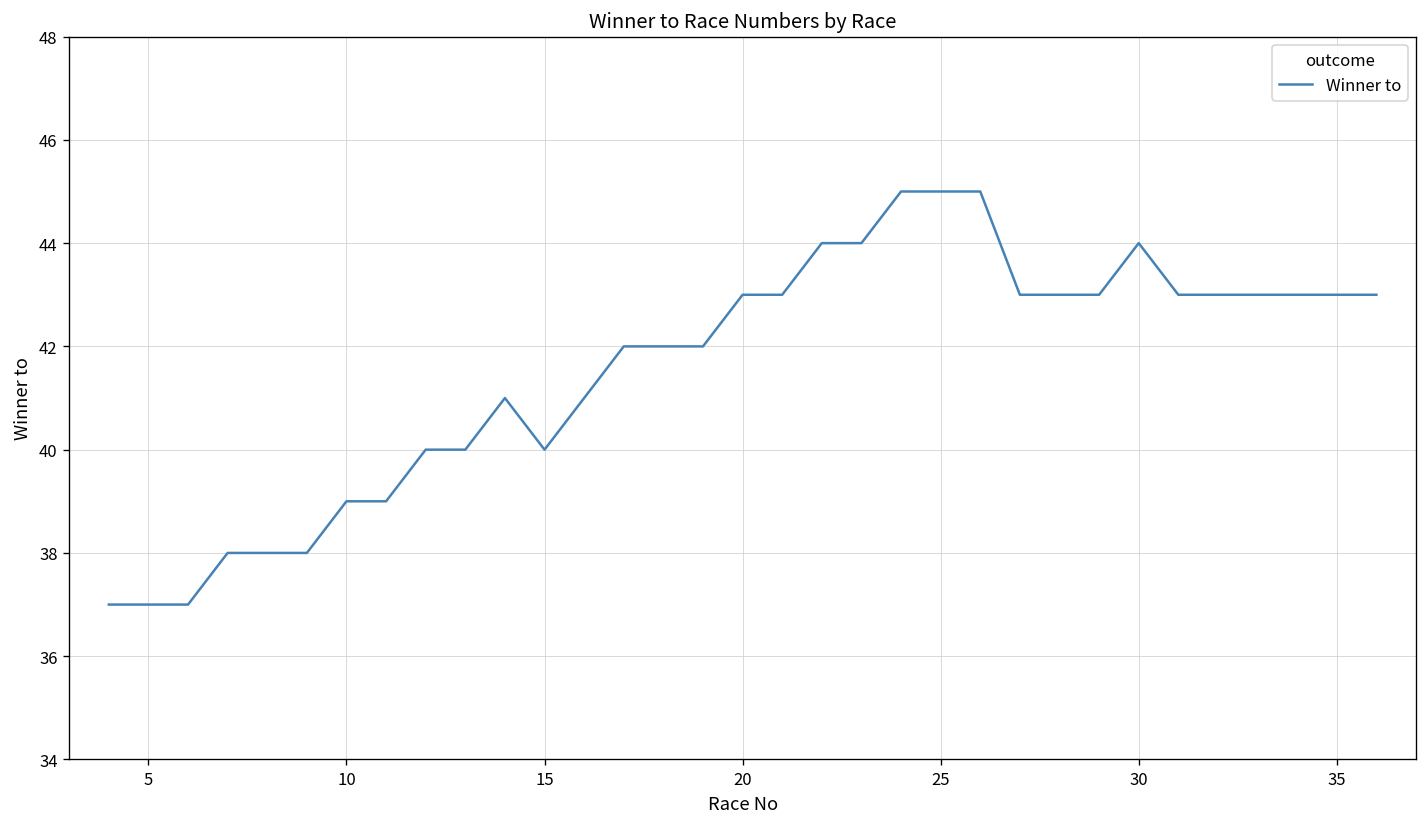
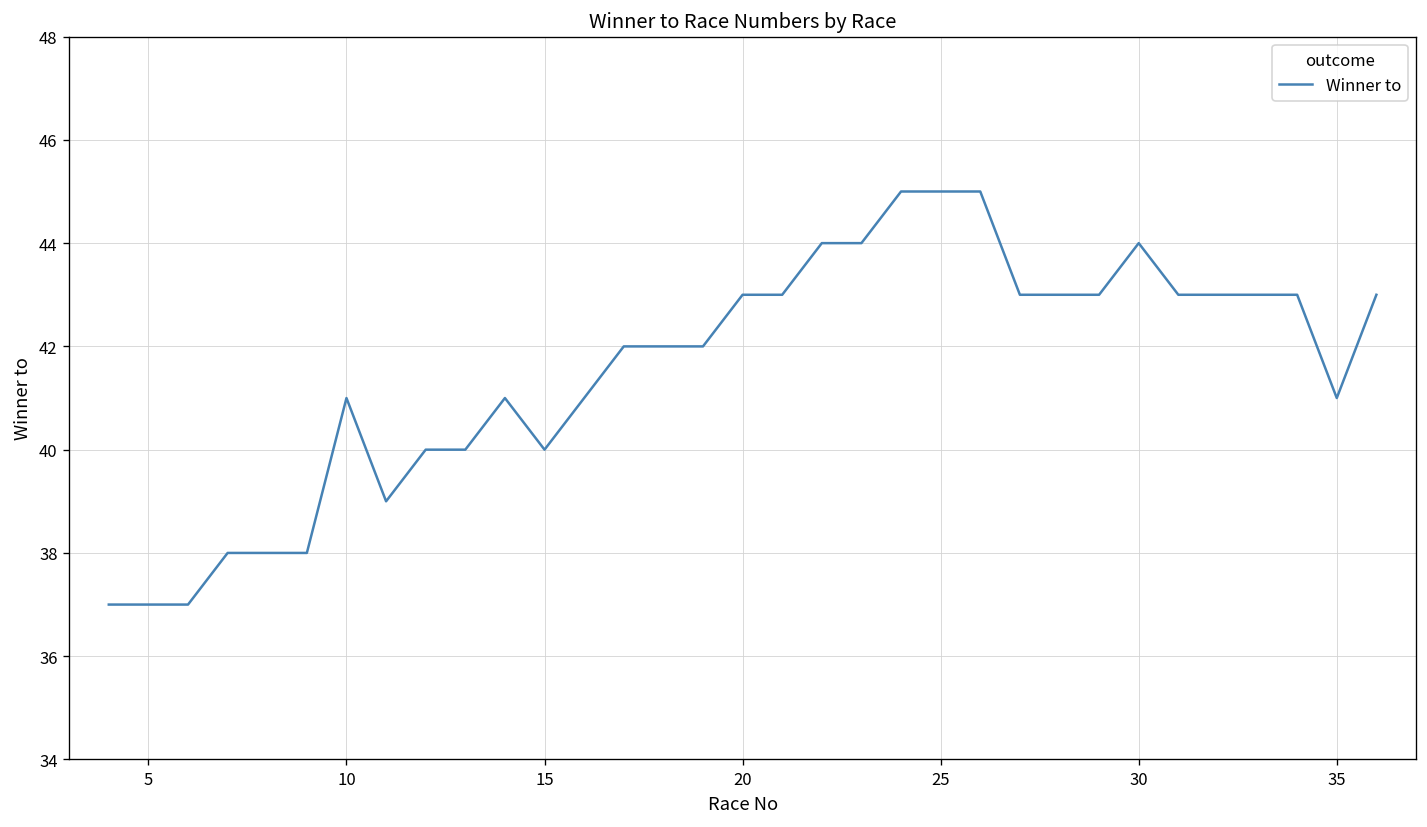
10: 39 -> 41
35: 43 -> 41
